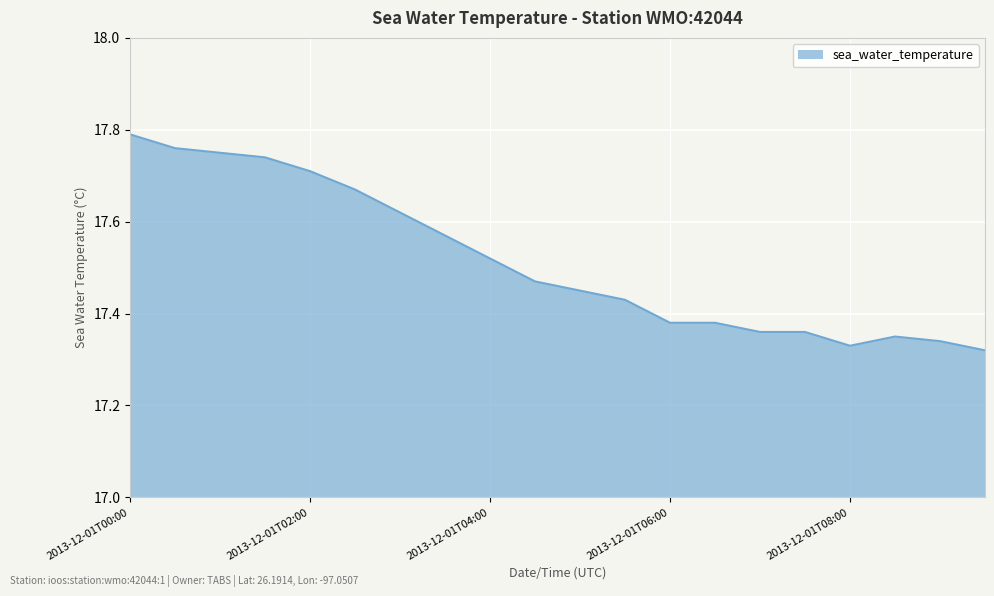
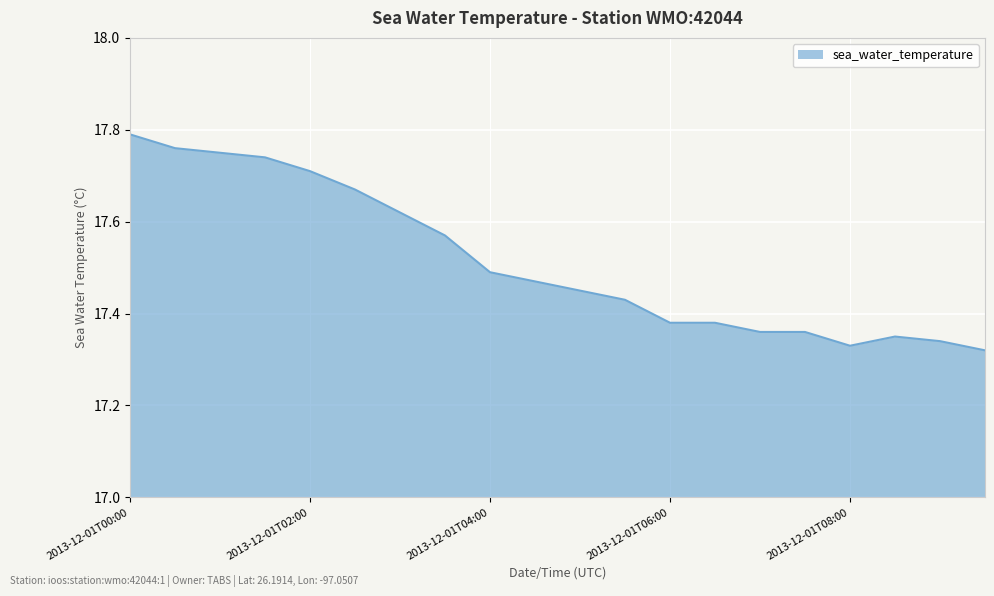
2013-12-01T04:00: 17.52 -> 17.49
